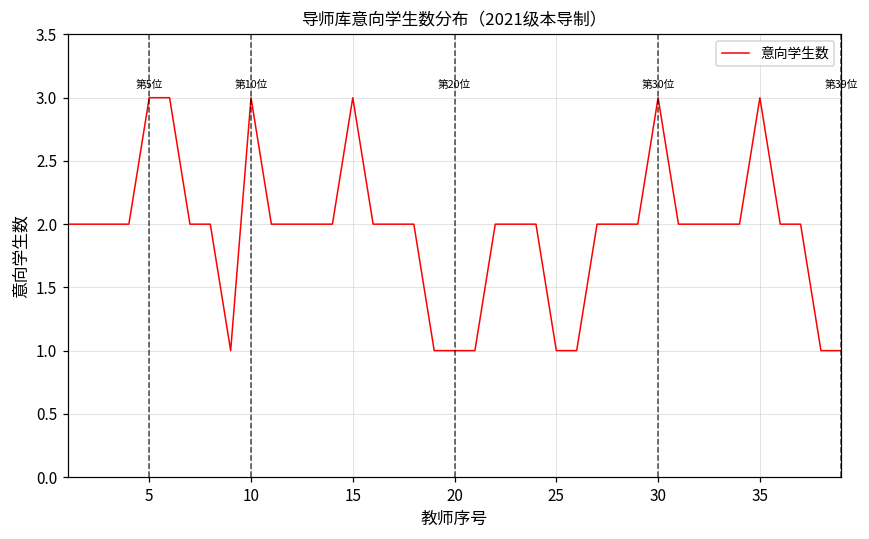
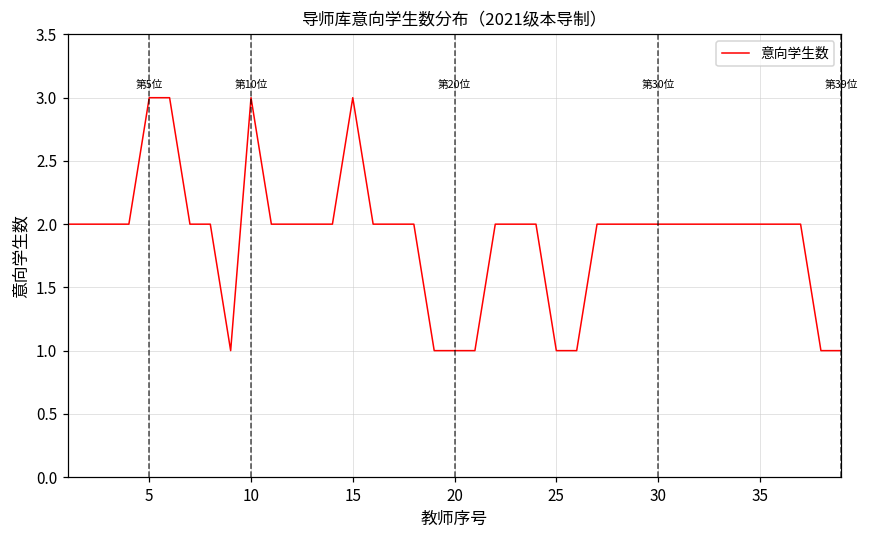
30: 3 -> 2
35: 3 -> 2
